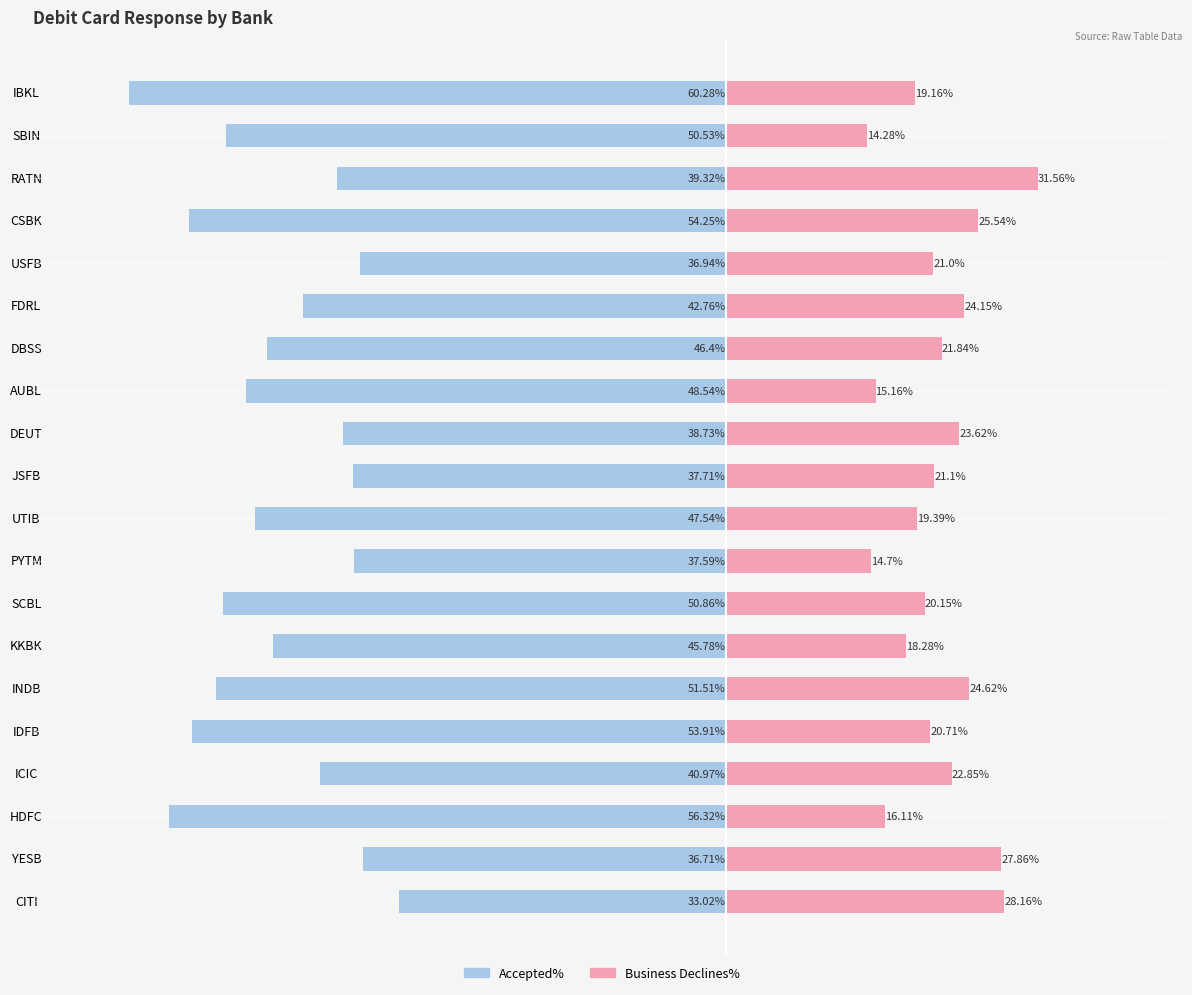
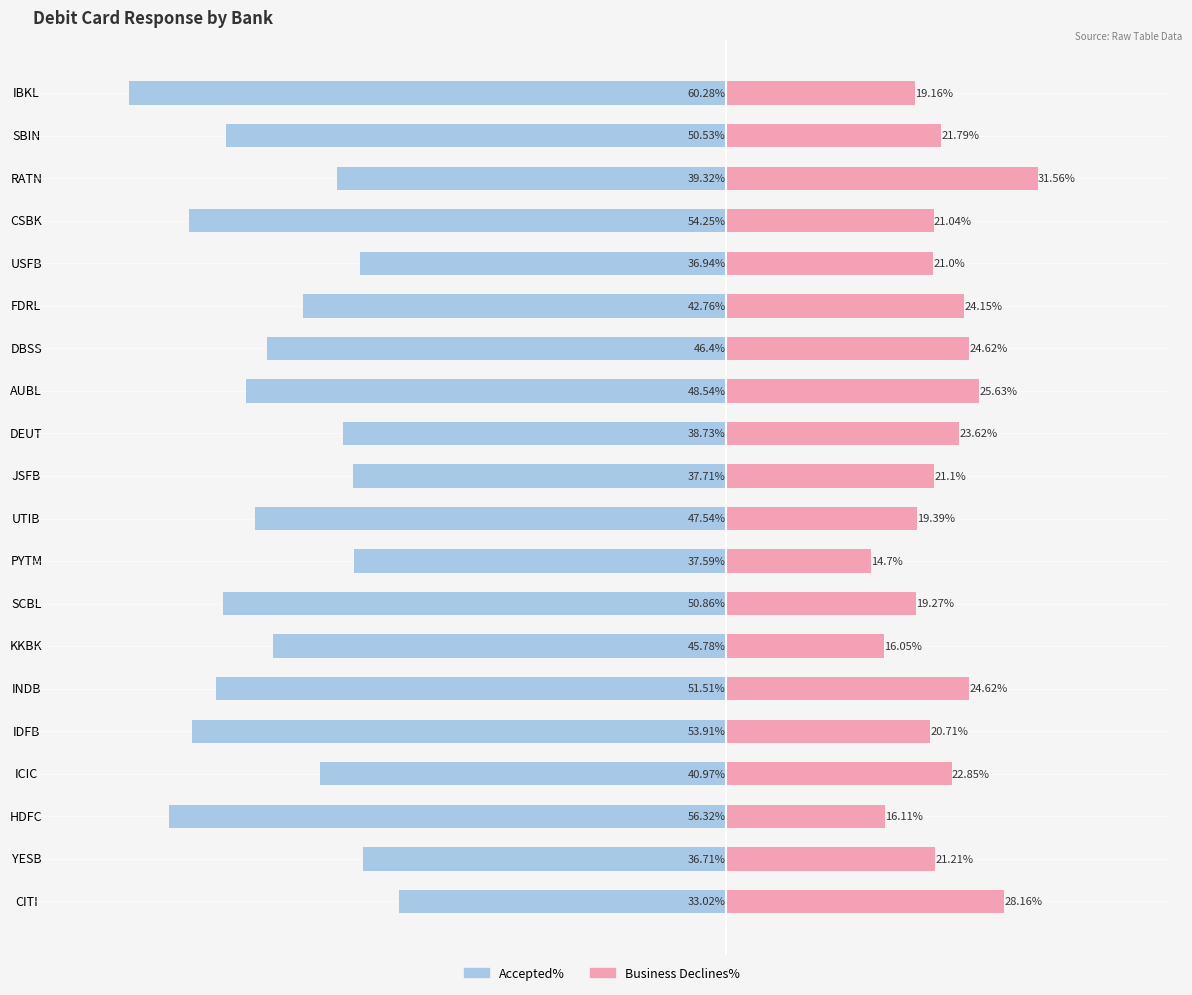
Business Declines%, SBIN: 14.28% -> 21.79%
Business Declines%, CSBK: 25.54% -> 21.04%
Business Declines%, DBSS: 21.84% -> 24.62%
Business Declines%, AUBL: 15.16% -> 25.63%
Business Declines%, SCBL: 20.15% -> 19.27%
Business Declines%, KKBK: 18.28% -> 16.05%
Business Declines%, YESB: 27.86% -> 21.21%
